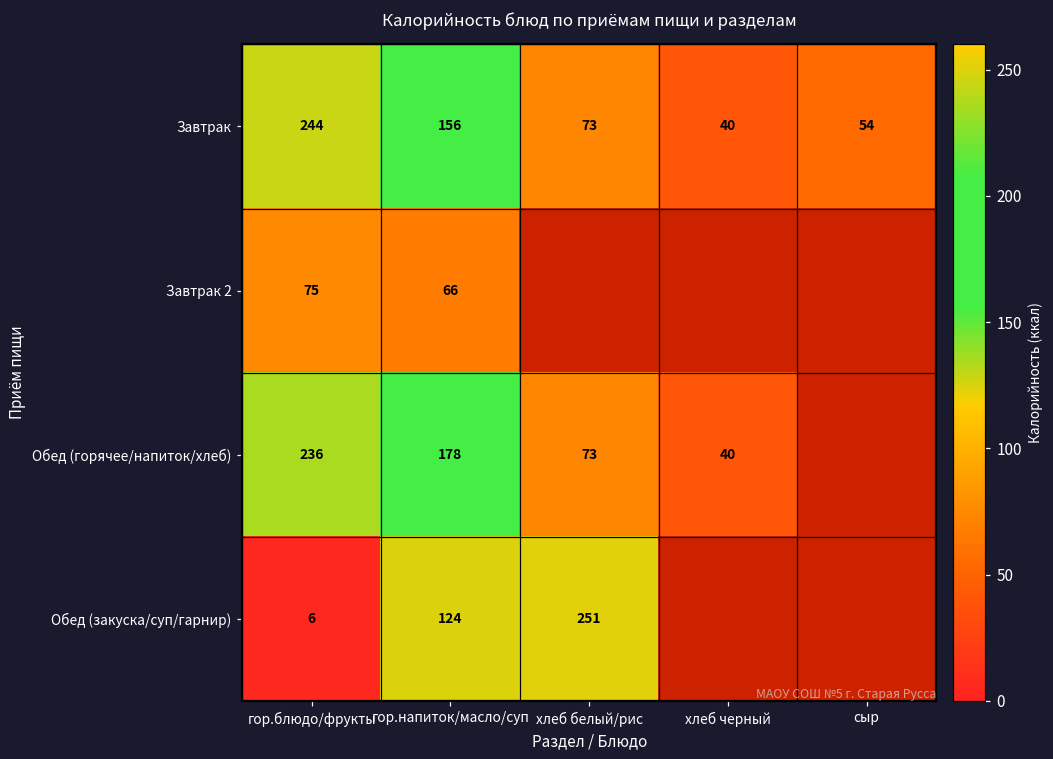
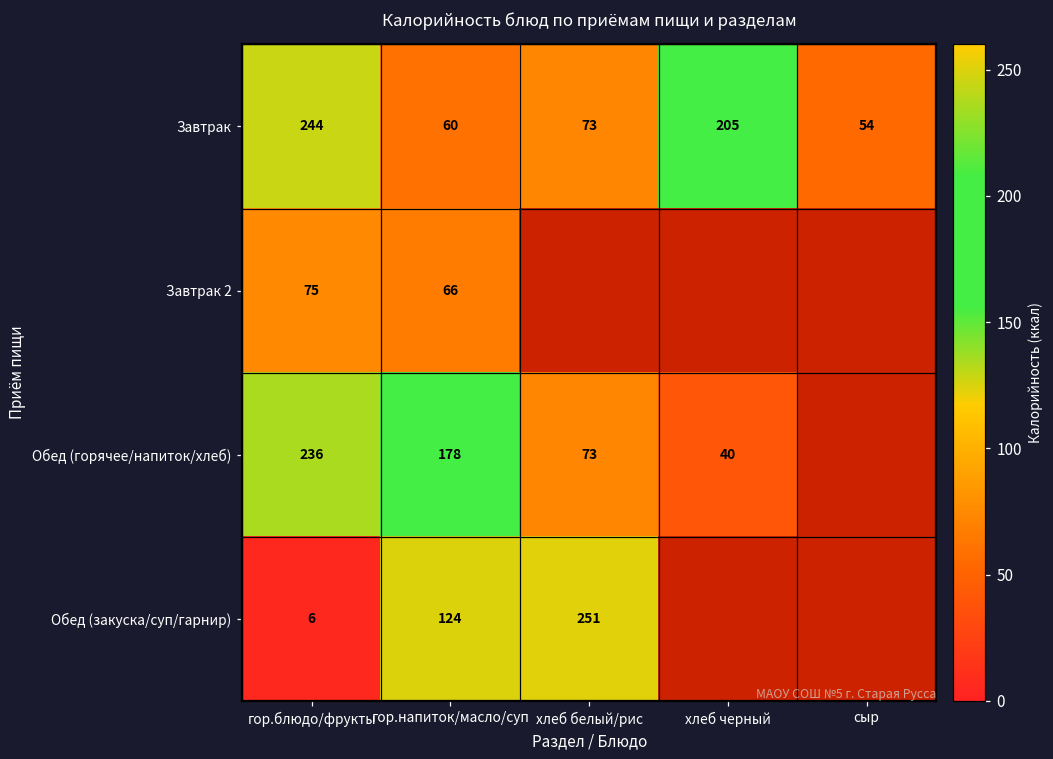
Завтрак, гор.напиток/масло/суп: 156 -> 60
Завтрак, хлеб черный: 40 -> 205
